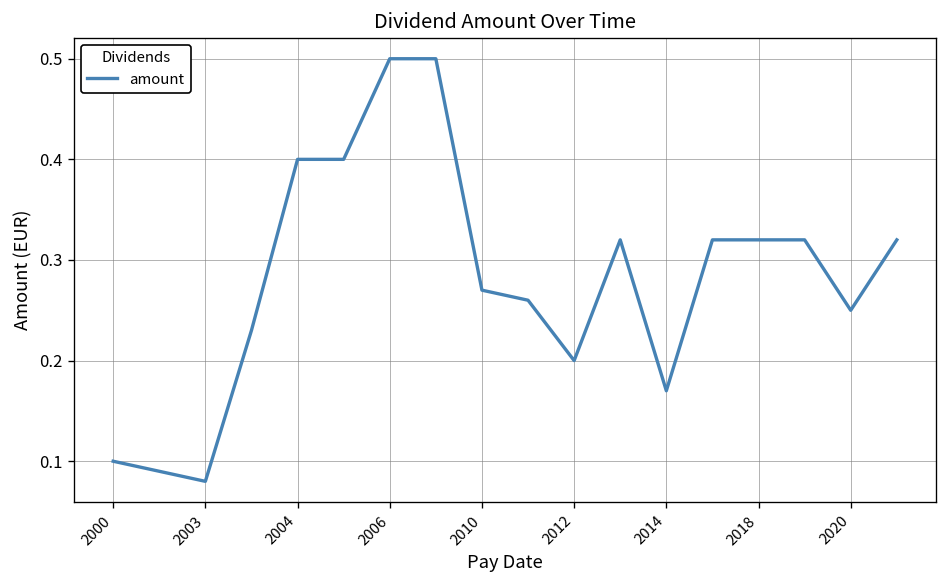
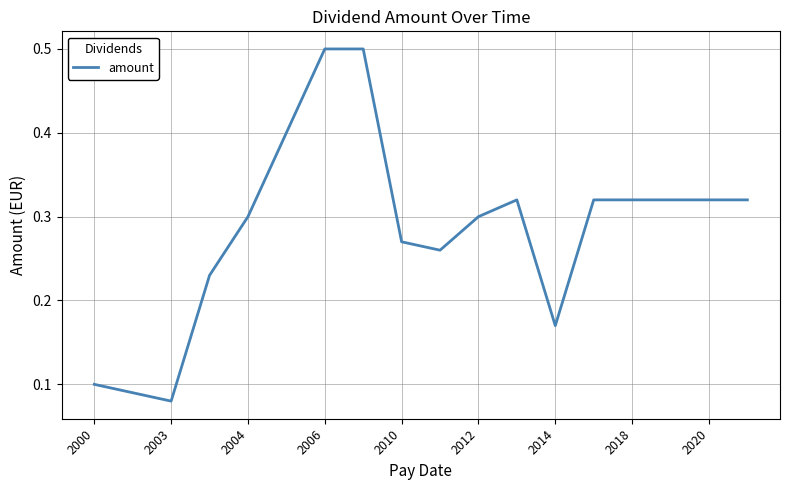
2004: 0.4 -> 0.3
2012: 0.2 -> 0.3
2020: 0.25 -> 0.32
